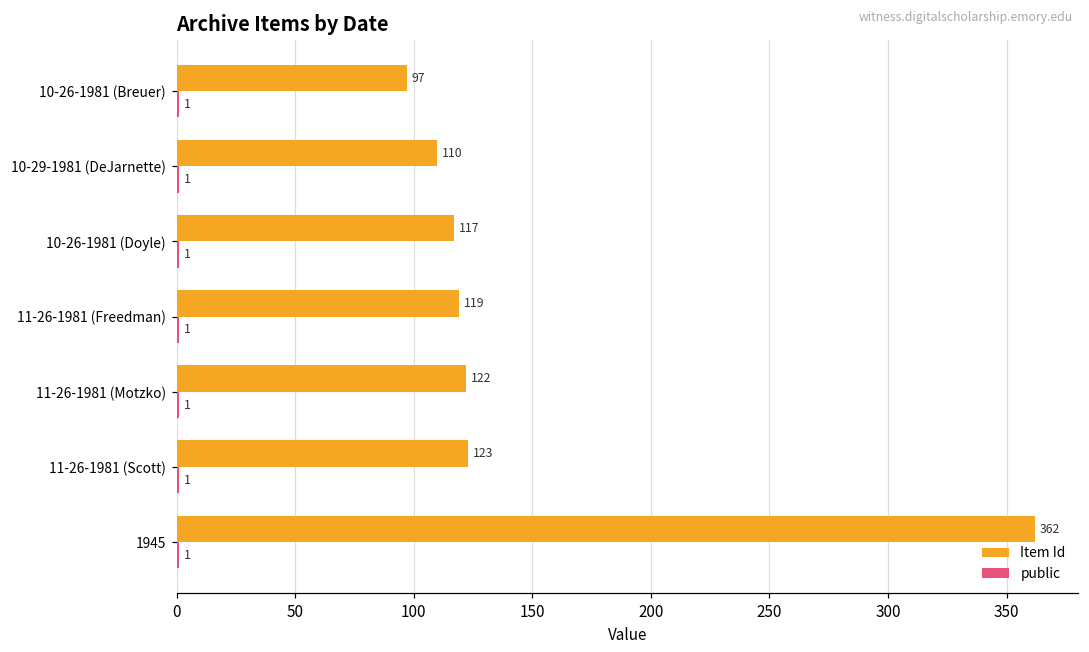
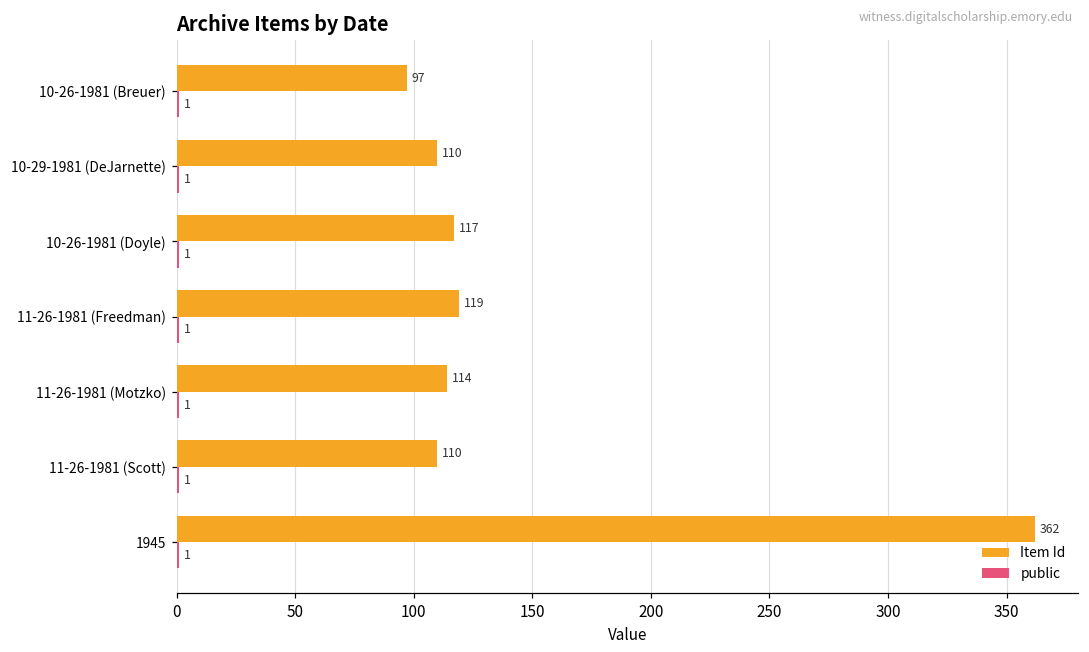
Item Id, 11-26-1981 (Motzko): 122 -> 114
Item Id, 11-26-1981 (Scott): 123 -> 110
